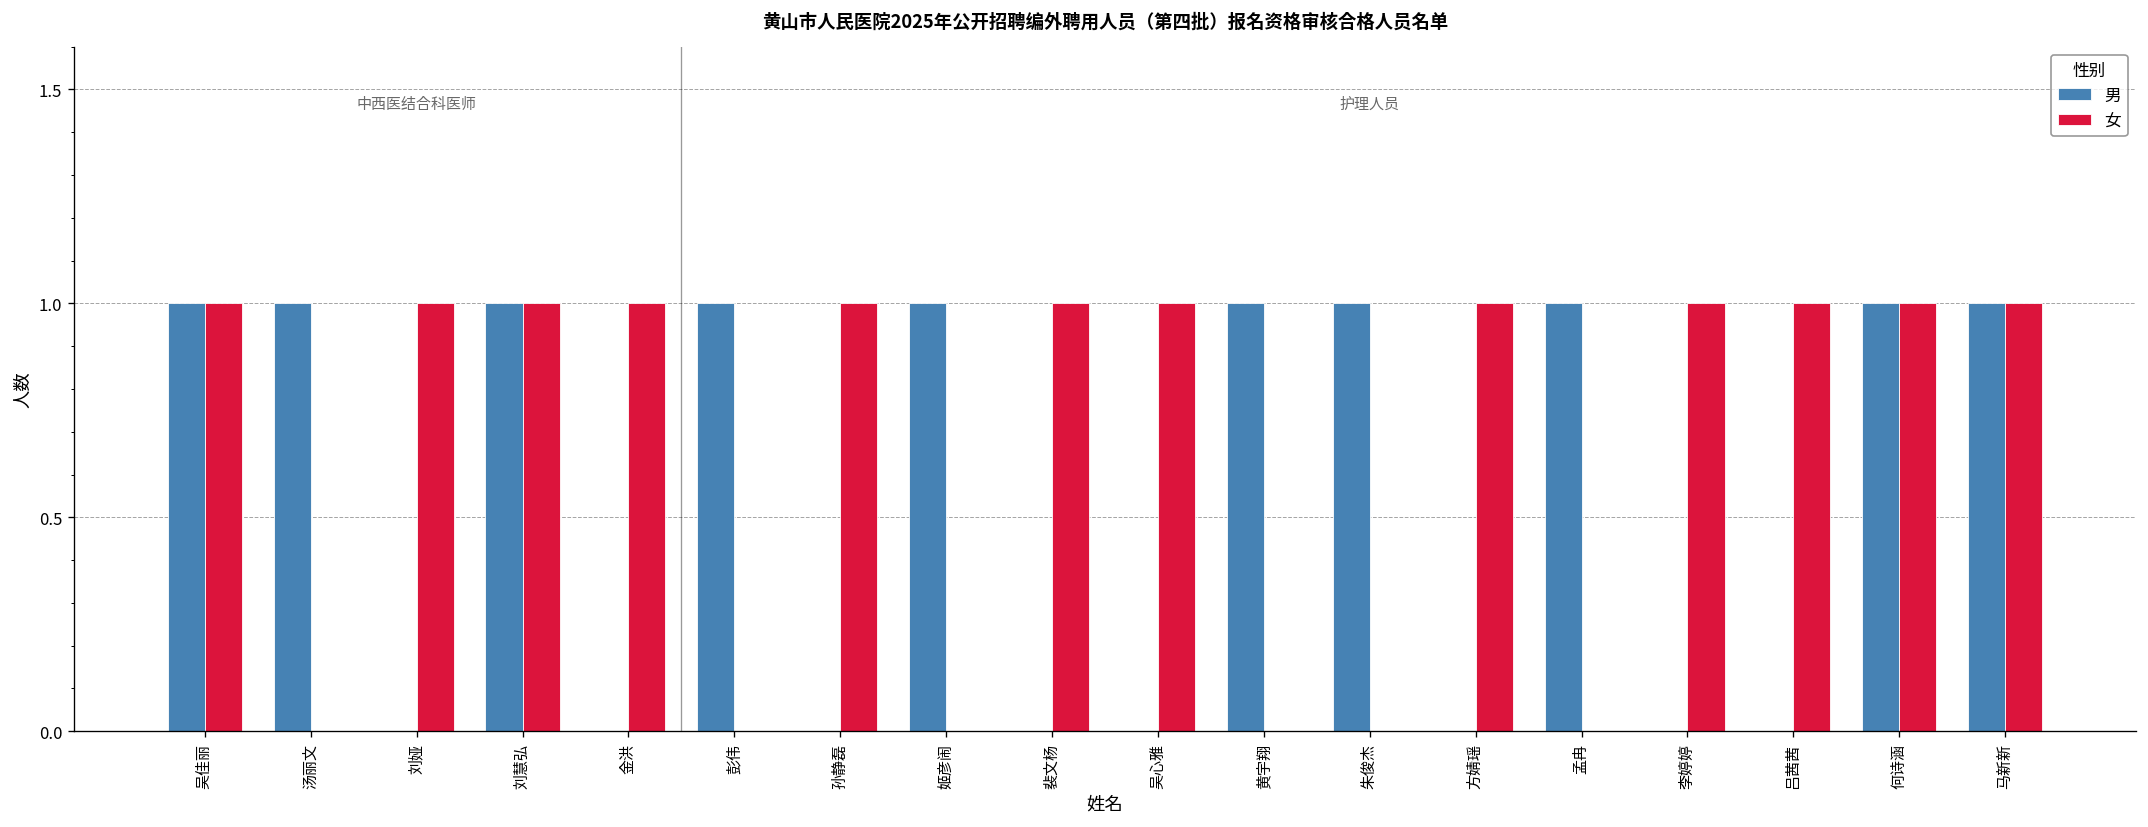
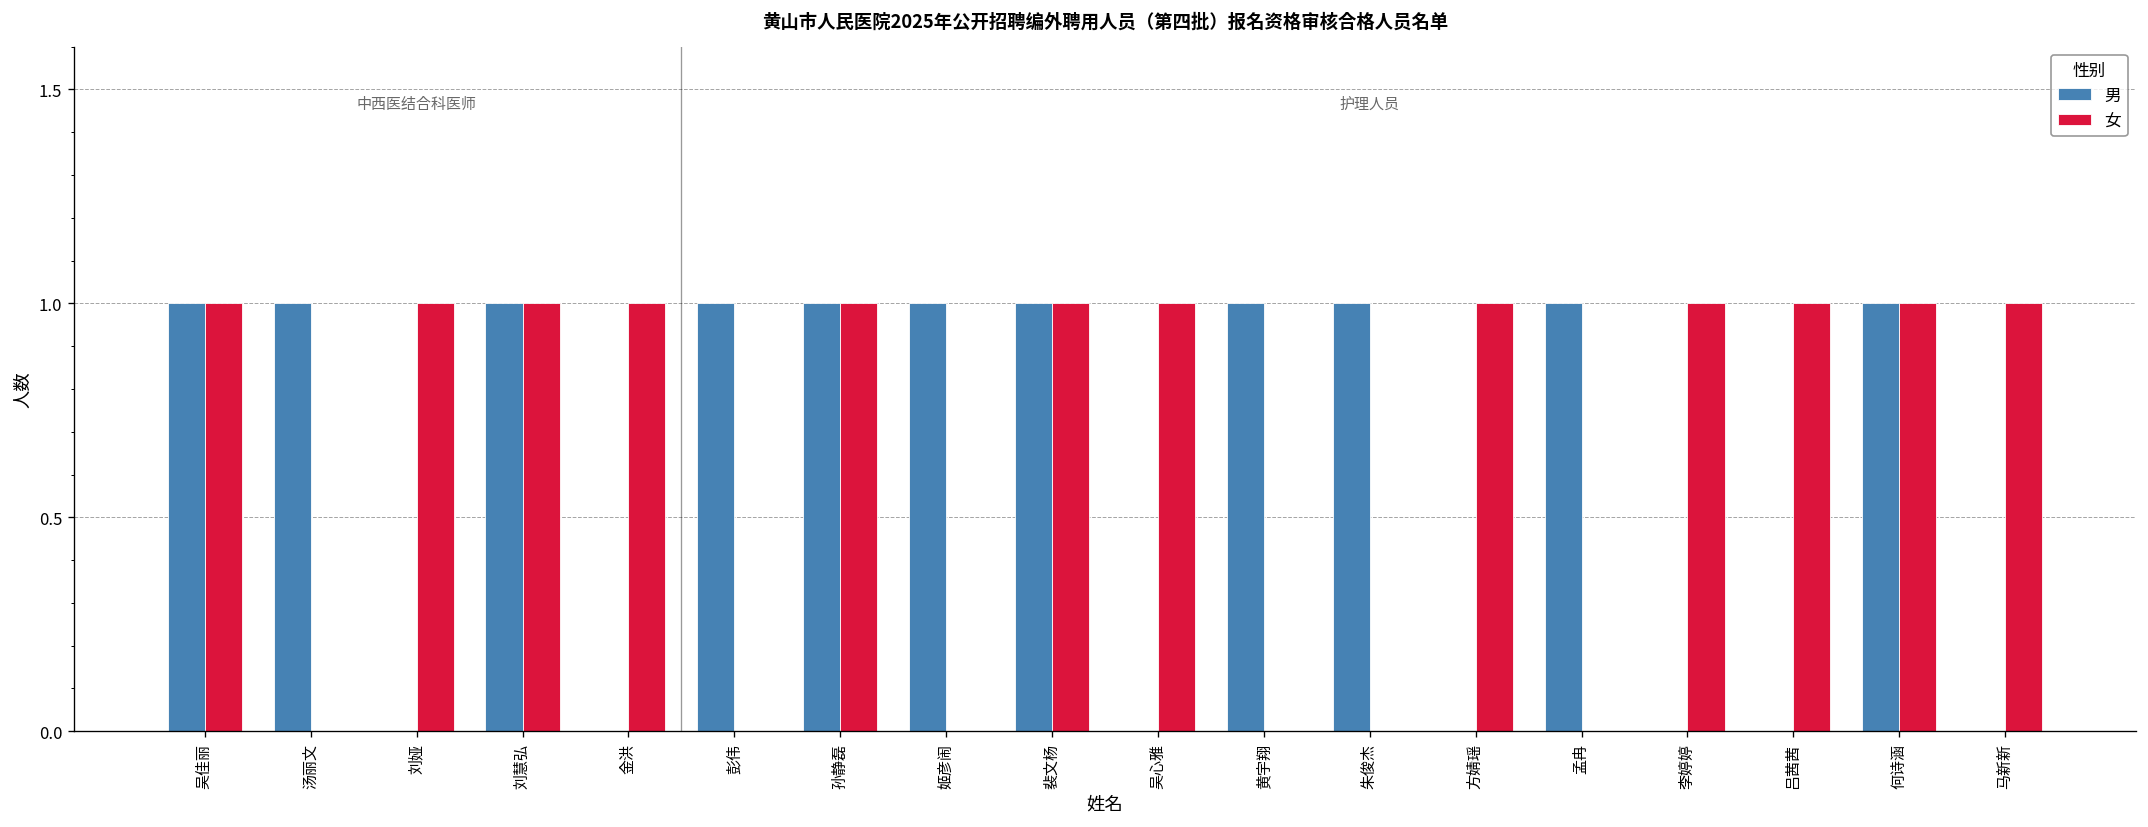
男, 孙静磊: 0 -> 1
男, 裴文杨: 0 -> 1
男, 马新新: 1 -> 0
